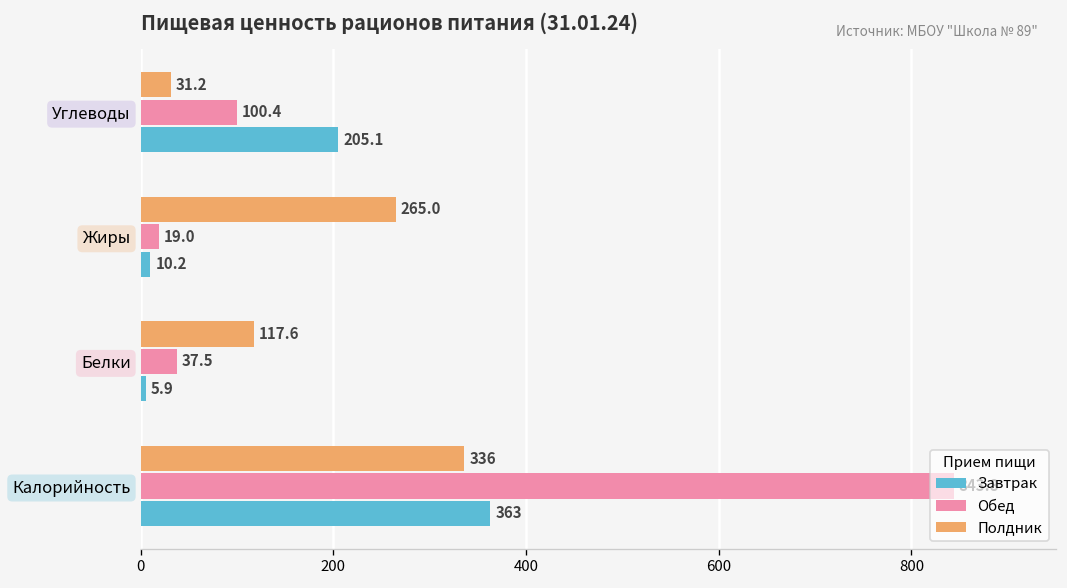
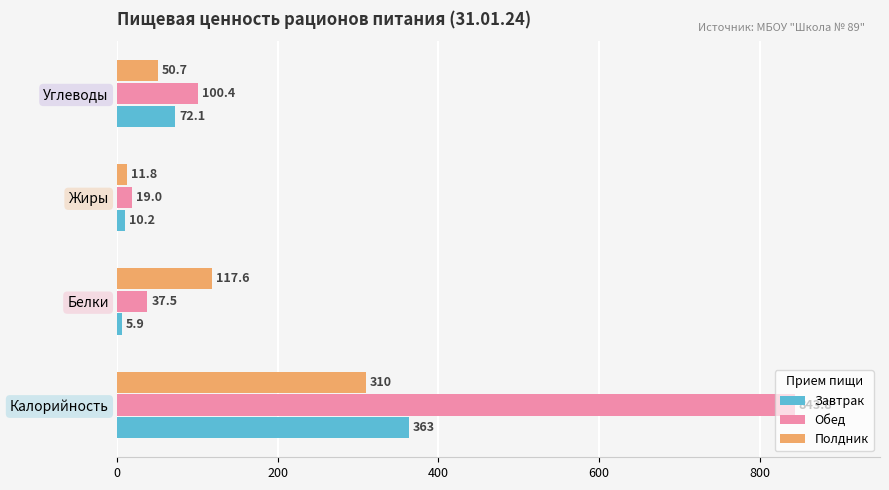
Полдник, Углеводы: 31.2 -> 50.7
Завтрак, Углеводы: 205.1 -> 72.1
Полдник, Жиры: 265.0 -> 11.8
Полдник, Калорийность: 336 -> 310
